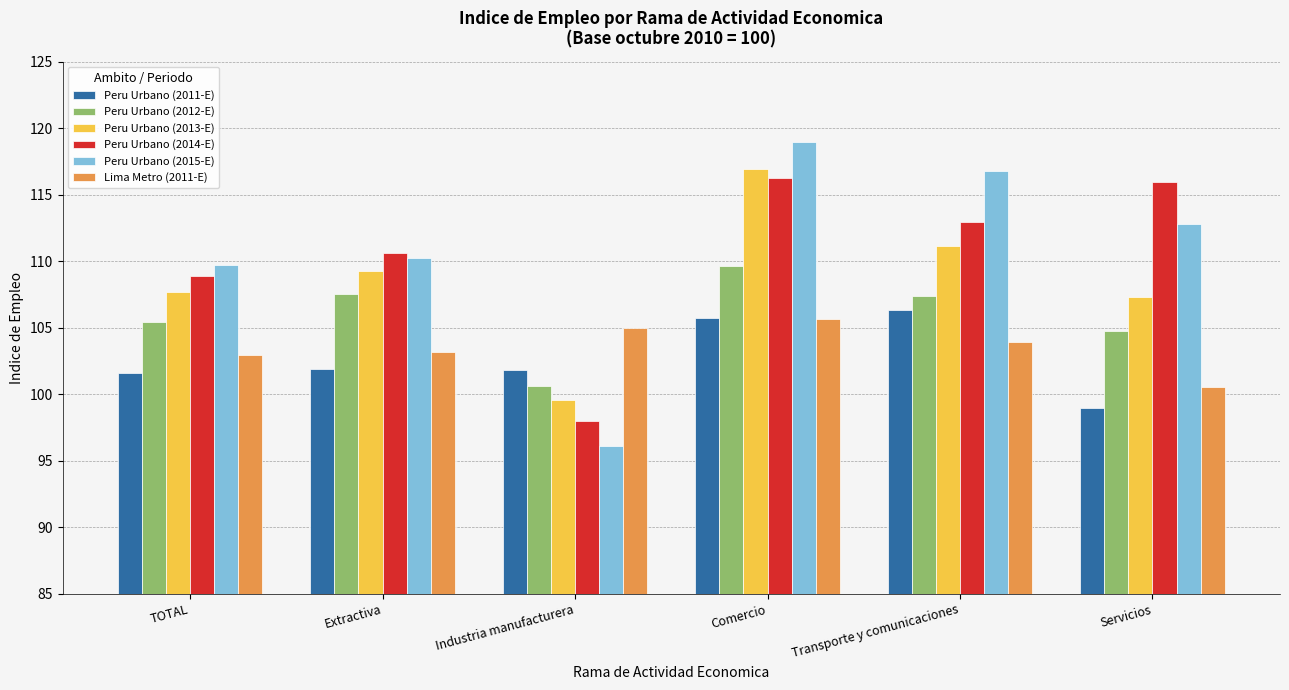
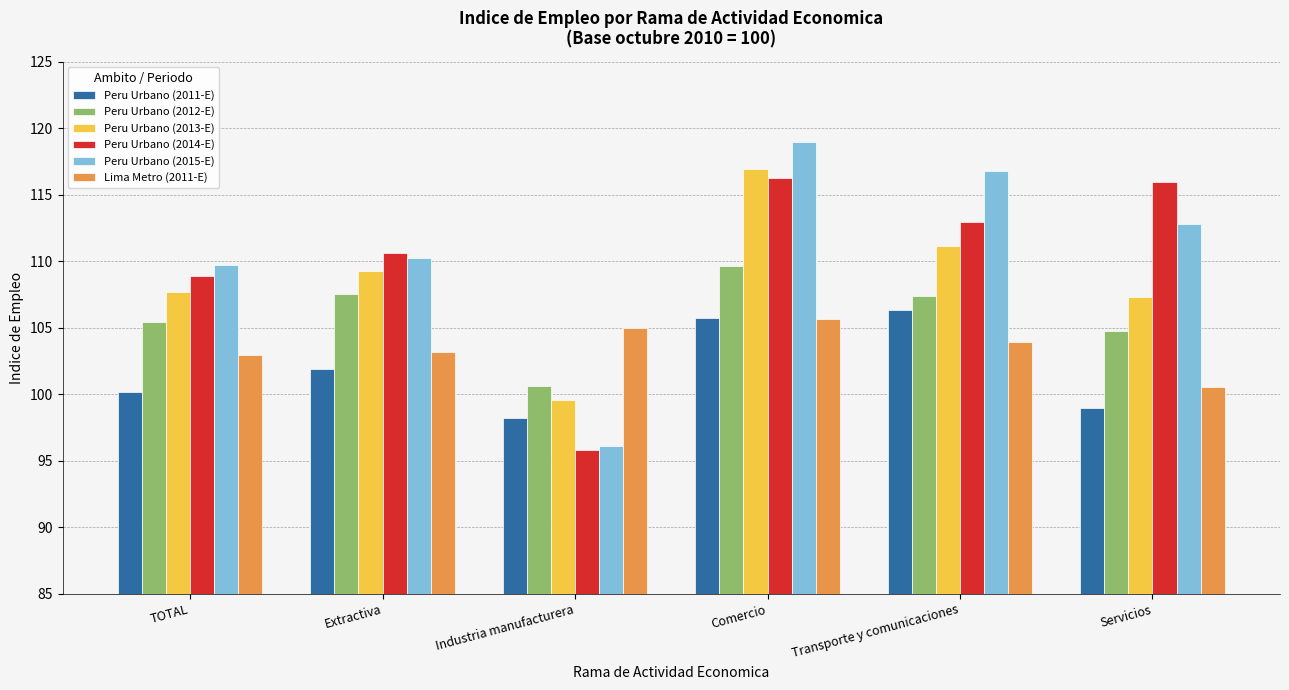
Peru Urbano (2011-E), TOTAL: 101.6 -> 100.1
Peru Urbano (2011-E), Industria manufacturera: 101.8 -> 98.2
Peru Urbano (2014-E), Industria manufacturera: 98.0 -> 95.8
